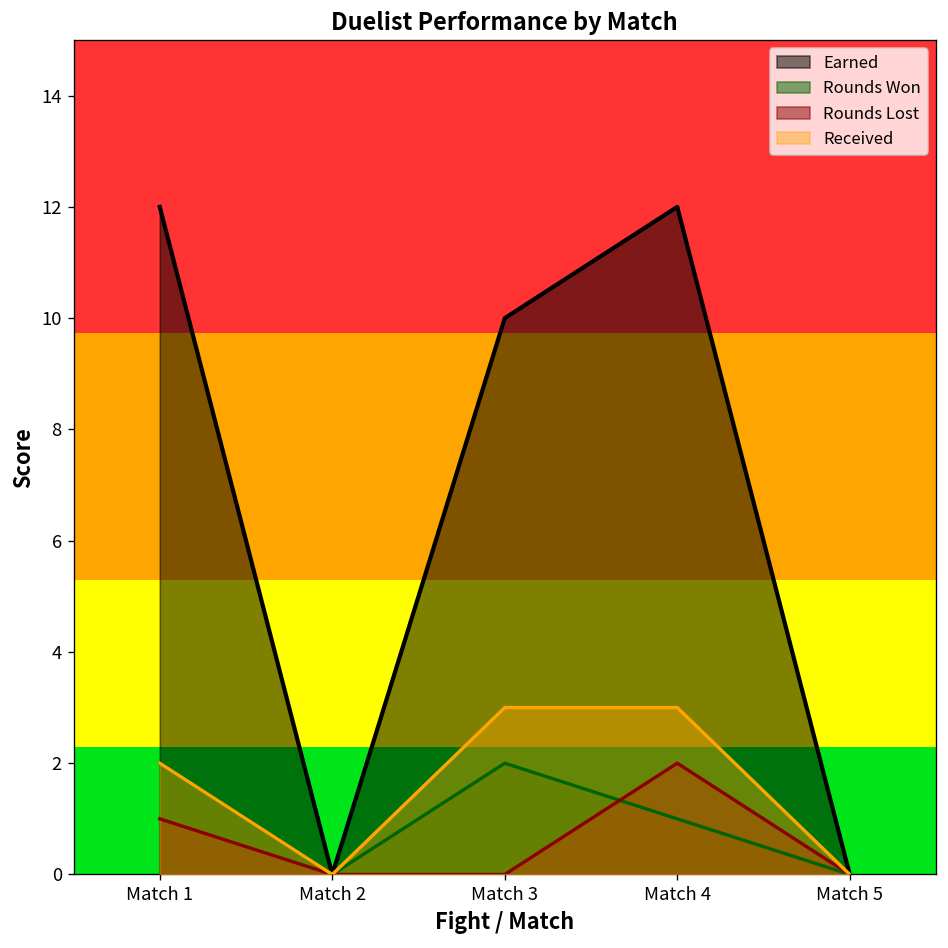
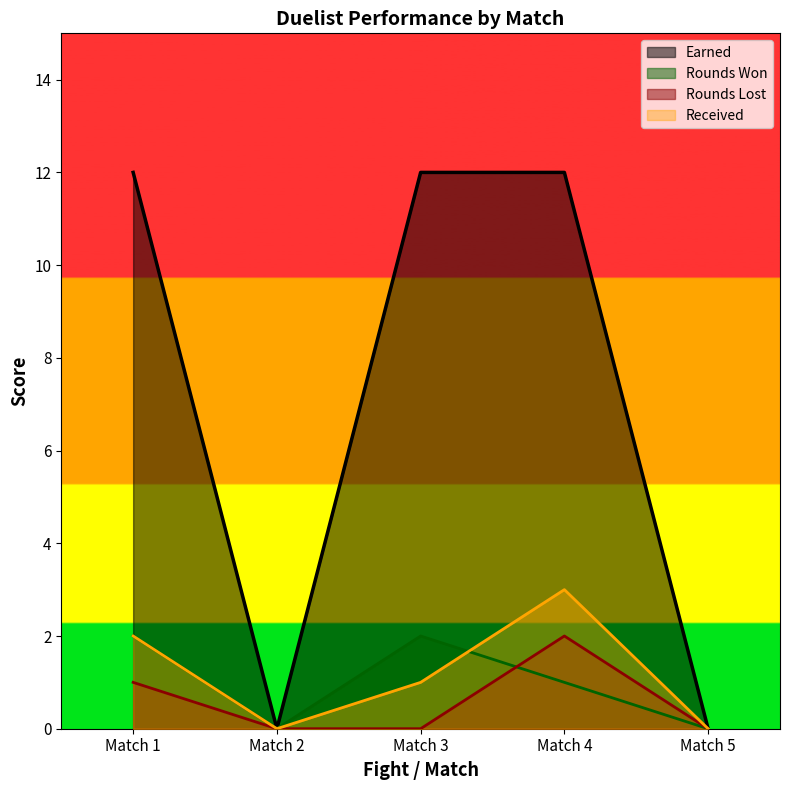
Earned, Match 3: 10 -> 12
Received, Match 3: 3 -> 1
